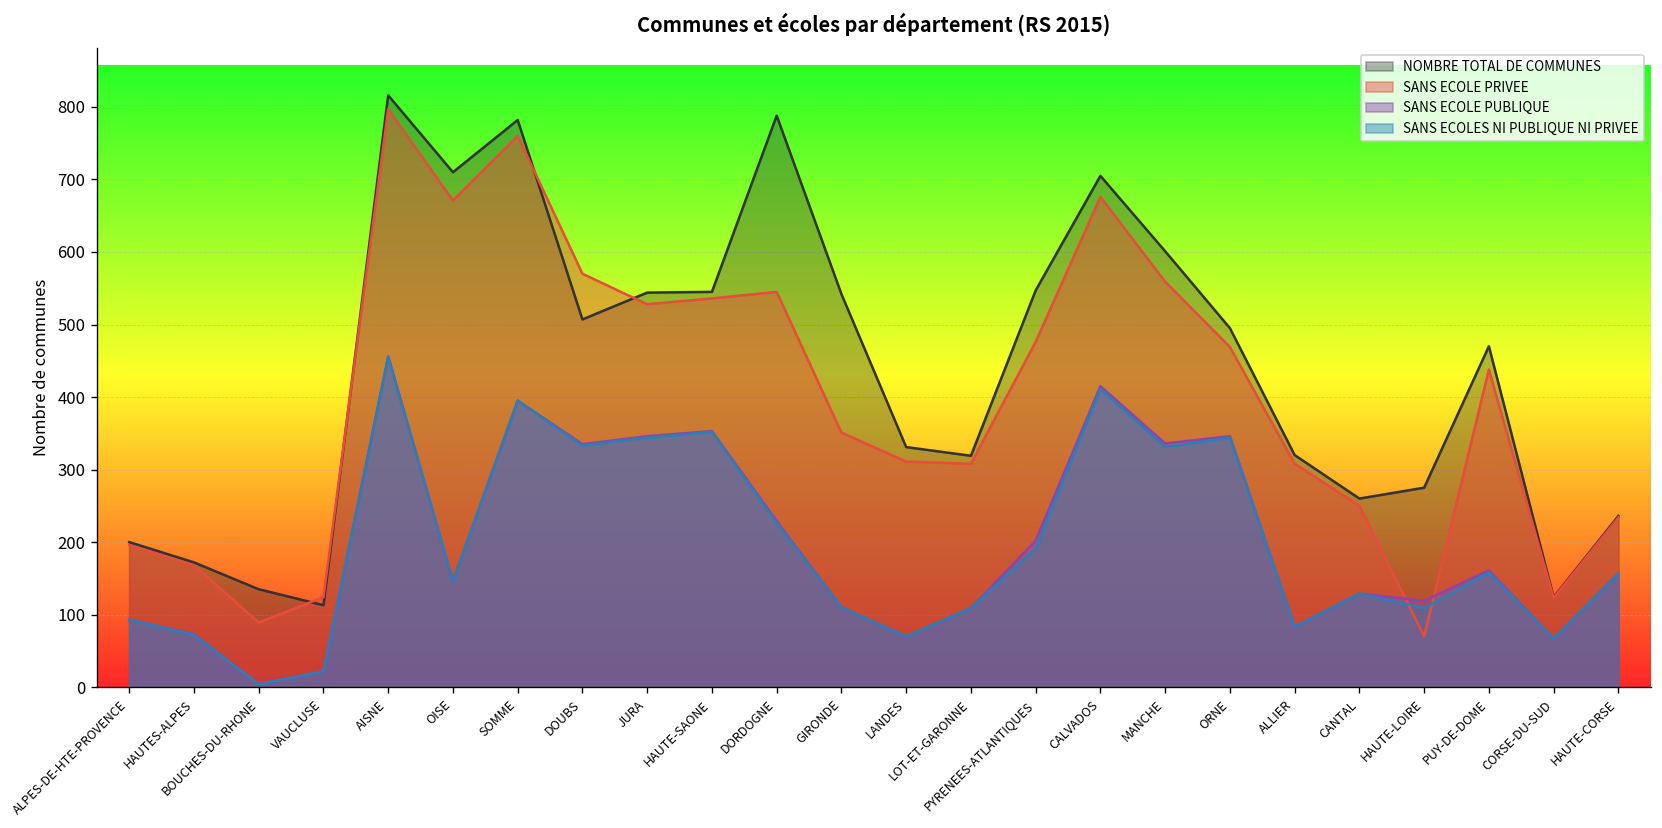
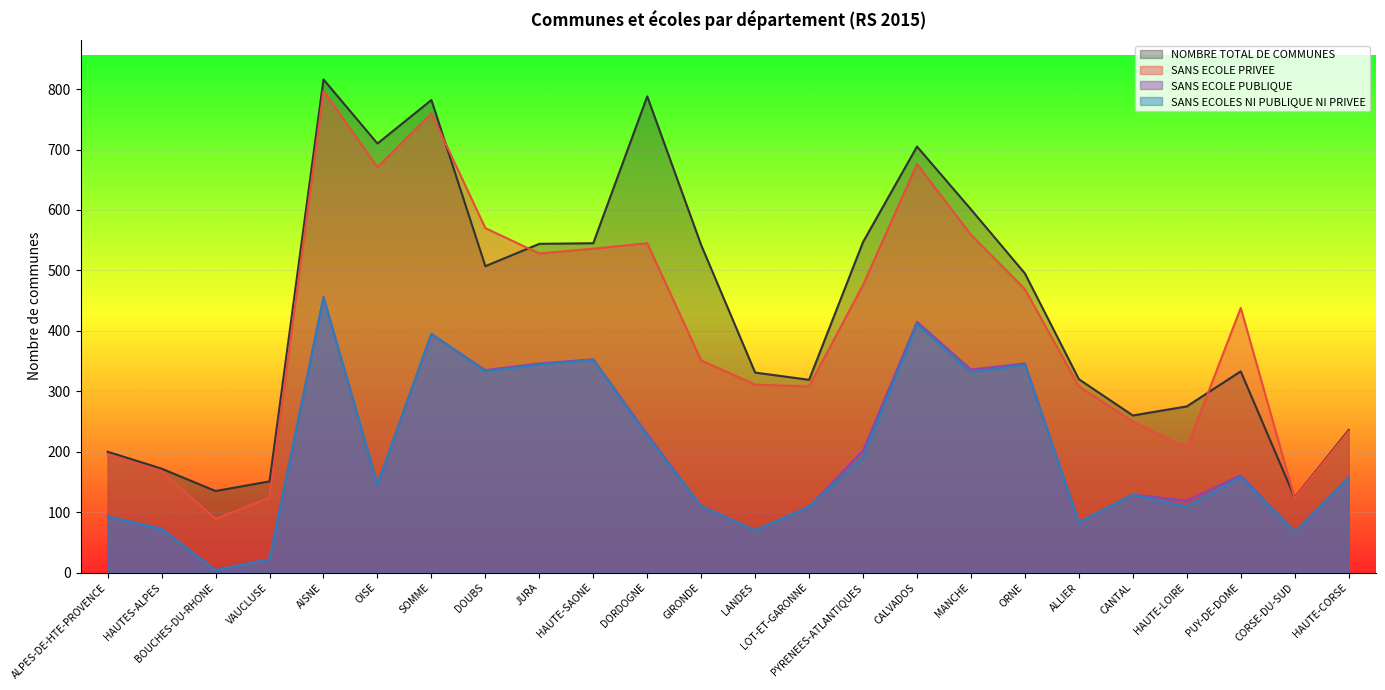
NOMBRE TOTAL DE COMMUNES, VAUCLUSE: 110 -> 150
SANS ECOLE PRIVEE, HAUTE-LOIRE: 70 -> 210
NOMBRE TOTAL DE COMMUNES, PUY-DE-DOME: 470 -> 330
